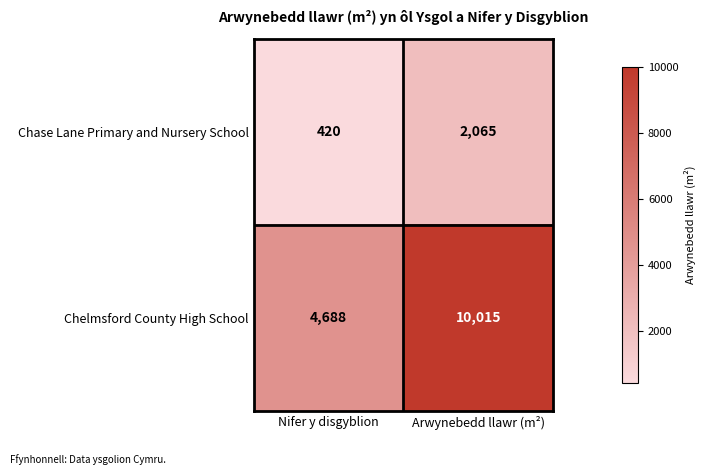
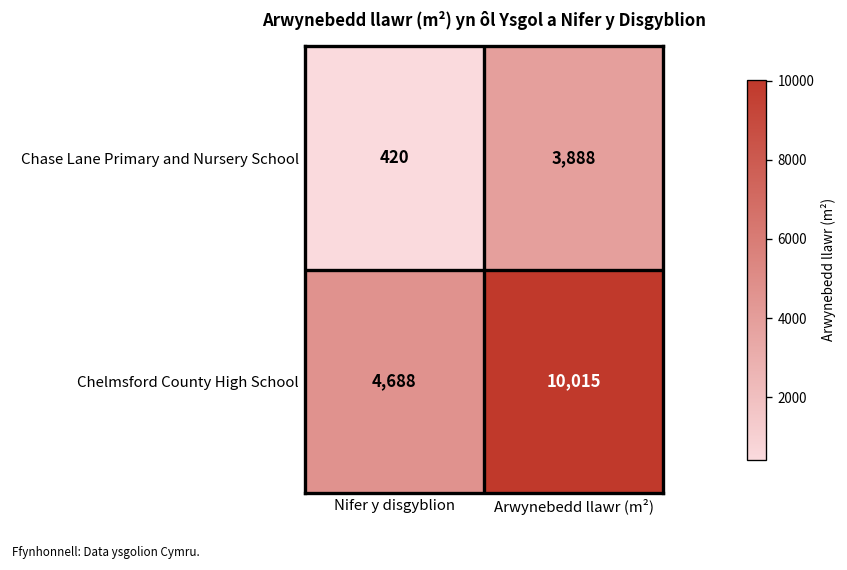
Chase Lane Primary and Nursery School, Arwynebedd llawr (m²): 2,065 -> 3,888
